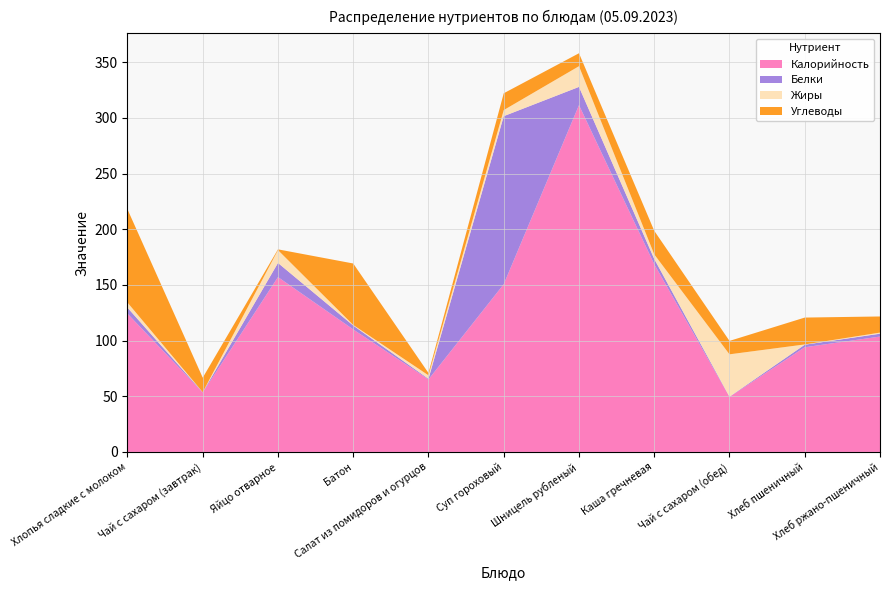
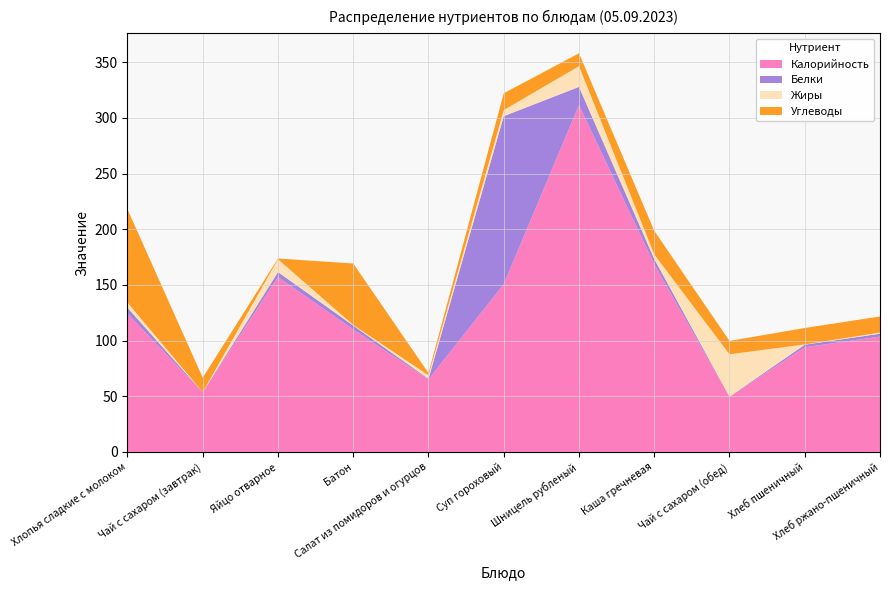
Белки, Яйцо отварное: 13 -> 5
Углеводы, Хлеб пшеничный: 24 -> 15
